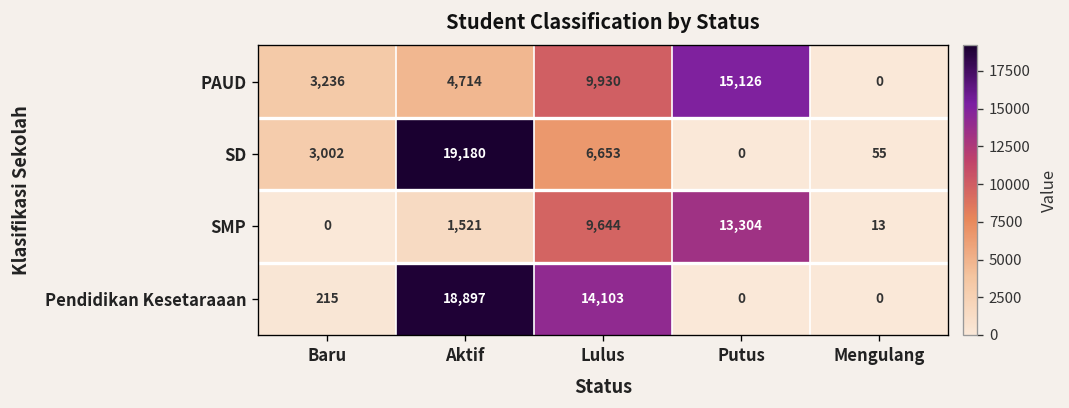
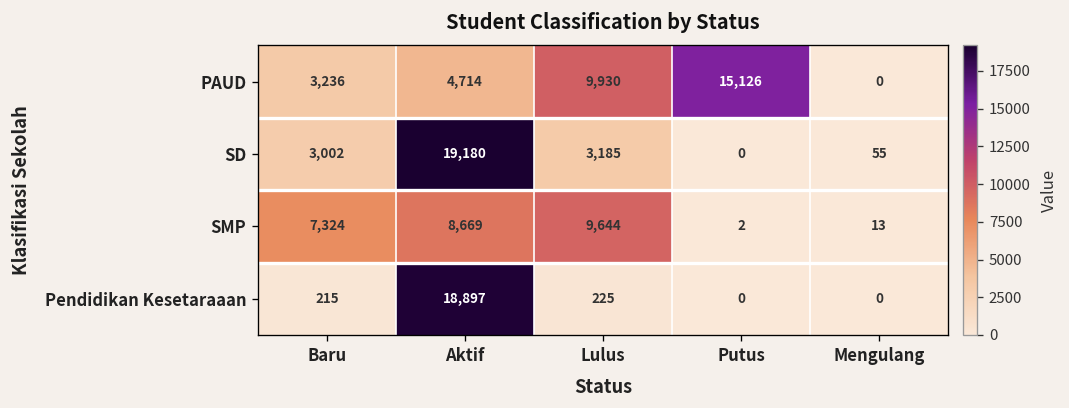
SD, Lulus: 6,653 -> 3,185
SMP, Baru: 0 -> 7,324
SMP, Aktif: 1,521 -> 8,669
SMP, Putus: 13,304 -> 2
Pendidikan Kesetaraaan, Lulus: 14,103 -> 225
